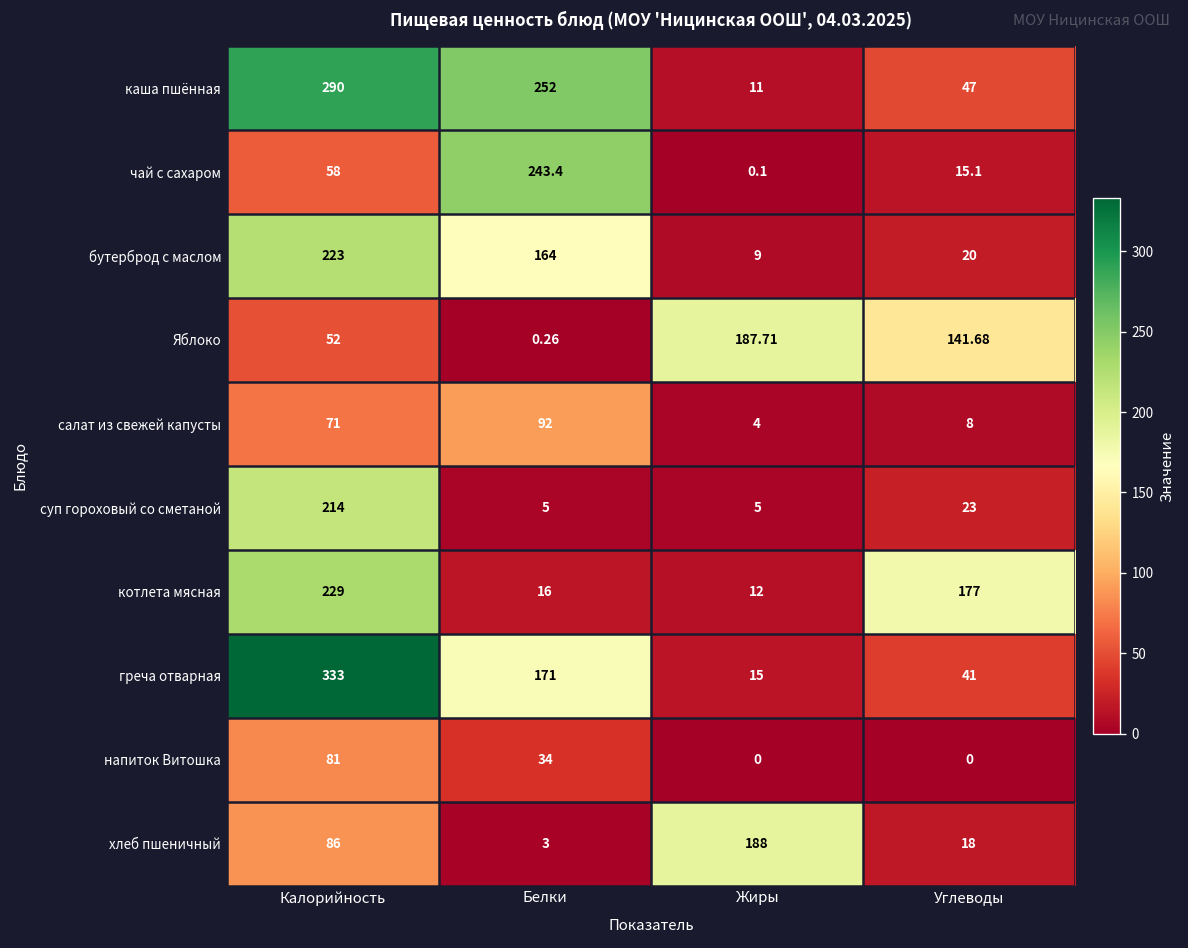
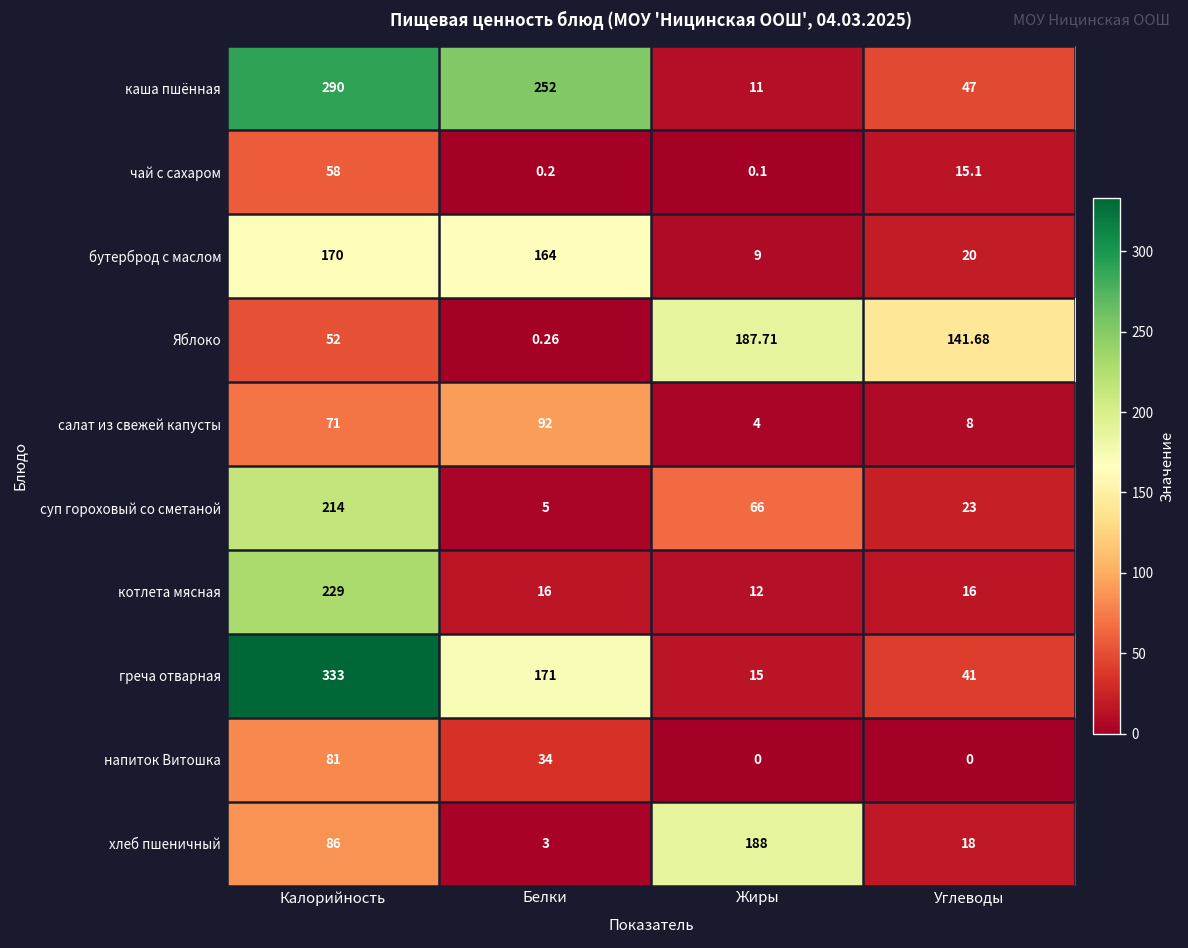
чай с сахаром, Белки: 243.4 -> 0.2
бутерброд с маслом, Калорийность: 223 -> 170
суп гороховый со сметаной, Жиры: 5 -> 66
котлета мясная, Углеводы: 177 -> 16
